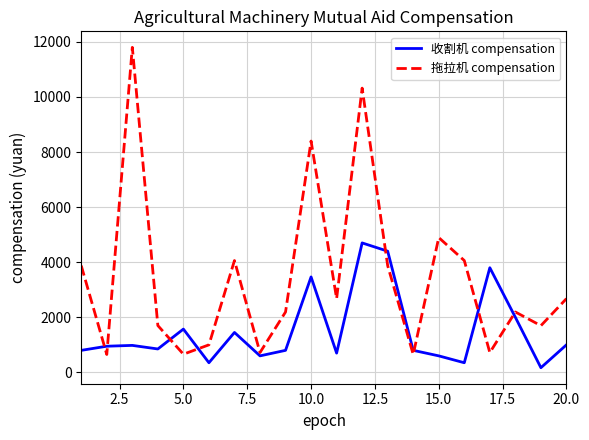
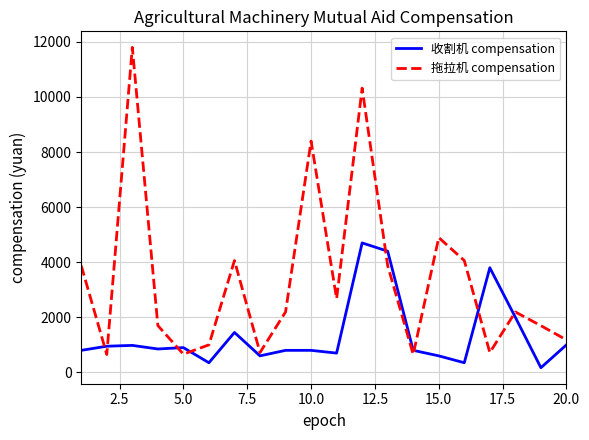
收割机 compensation, 5.0: 1600 -> 900
收割机 compensation, 10.0: 3500 -> 800
拖拉机 compensation, 20.0: 2700 -> 1200
